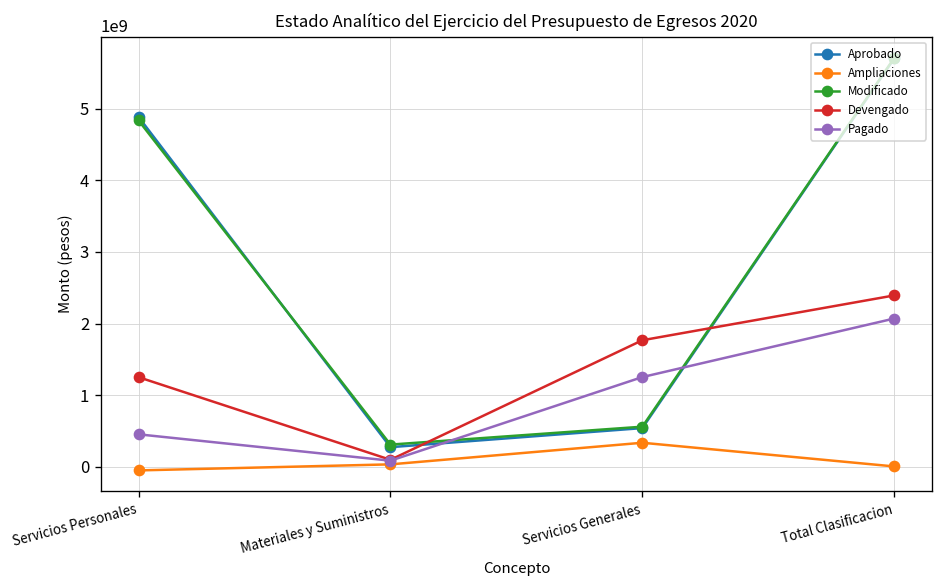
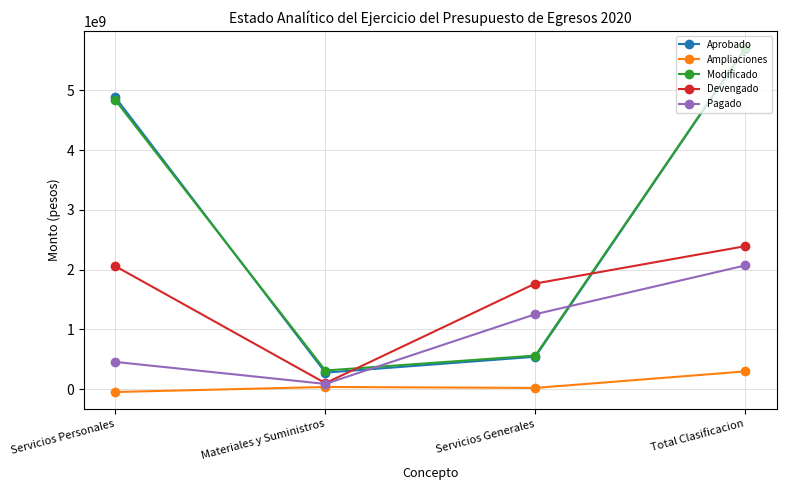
Devengado, Servicios Personales: 1300000000 -> 2100000000
Ampliaciones, Servicios Generales: 300000000 -> 0
Ampliaciones, Total Clasificacion: 0 -> 300000000
